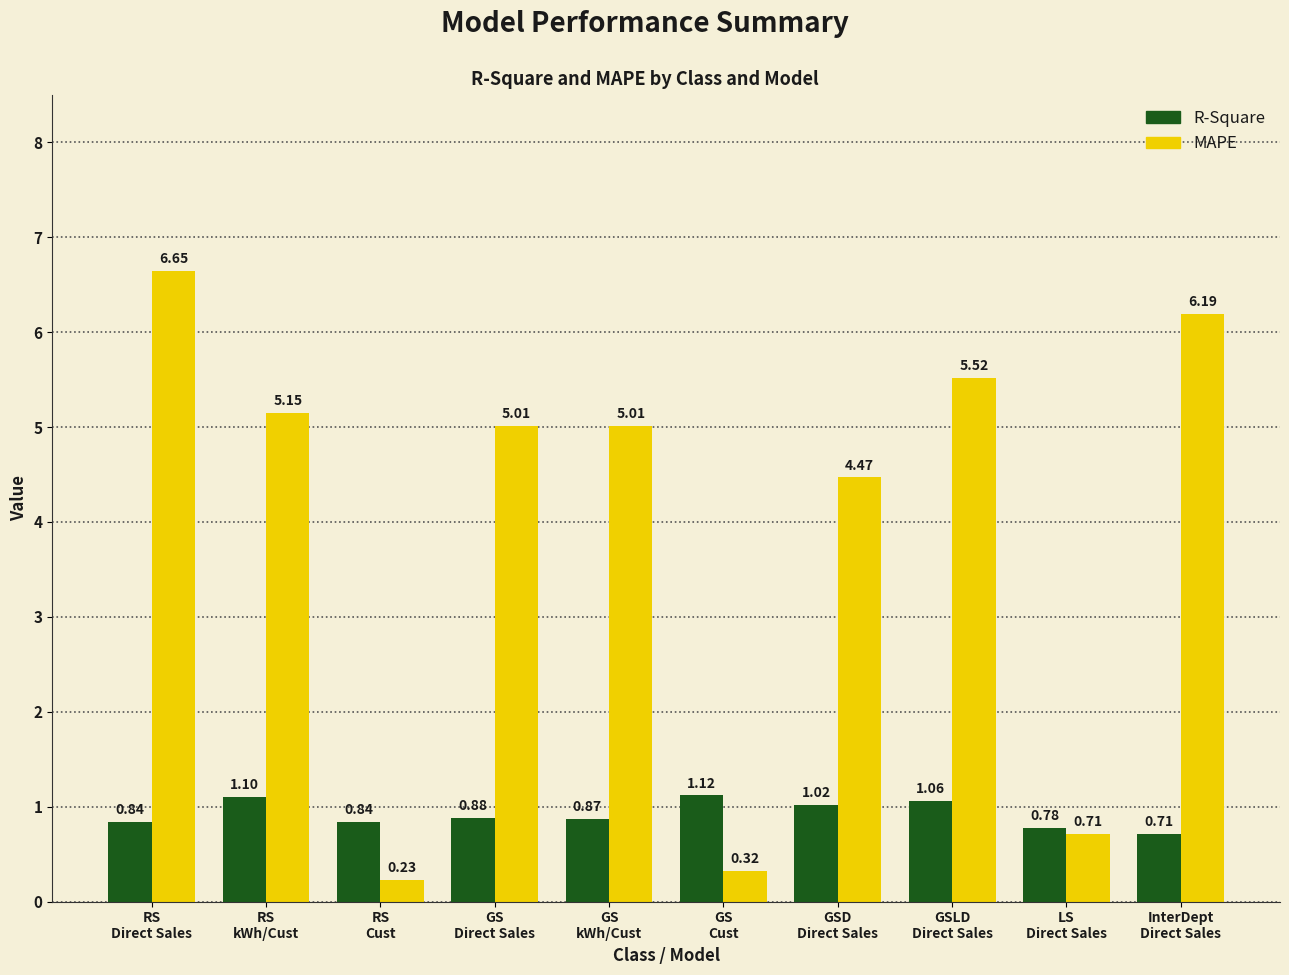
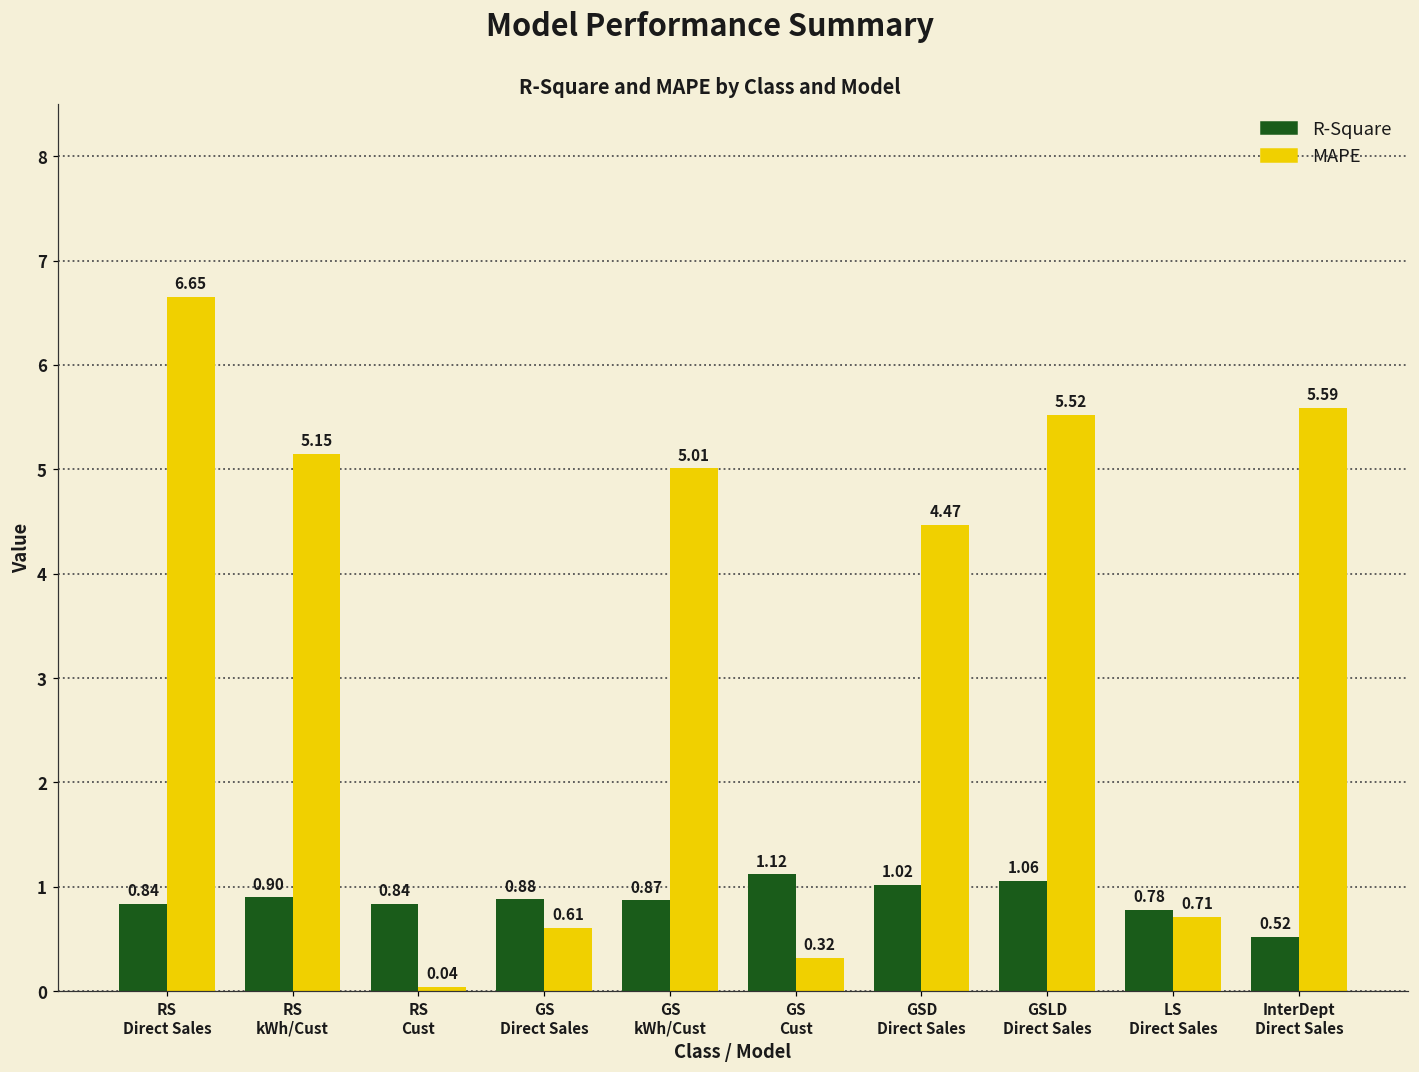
R-Square, RS kWh/Cust: 1.10 -> 0.90
MAPE, RS Cust: 0.23 -> 0.04
MAPE, GS Direct Sales: 5.01 -> 0.61
R-Square, InterDept Direct Sales: 0.71 -> 0.52
MAPE, InterDept Direct Sales: 6.19 -> 5.59
